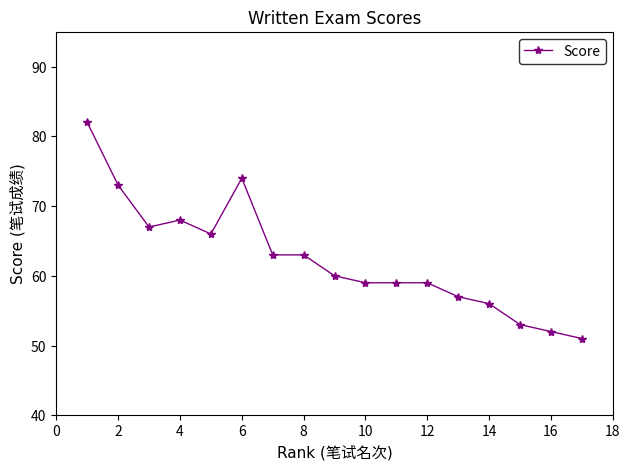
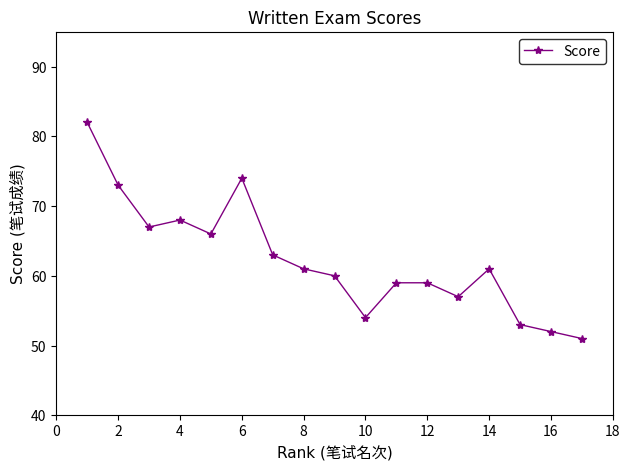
8: 63 -> 61
10: 59 -> 54
14: 56 -> 61
